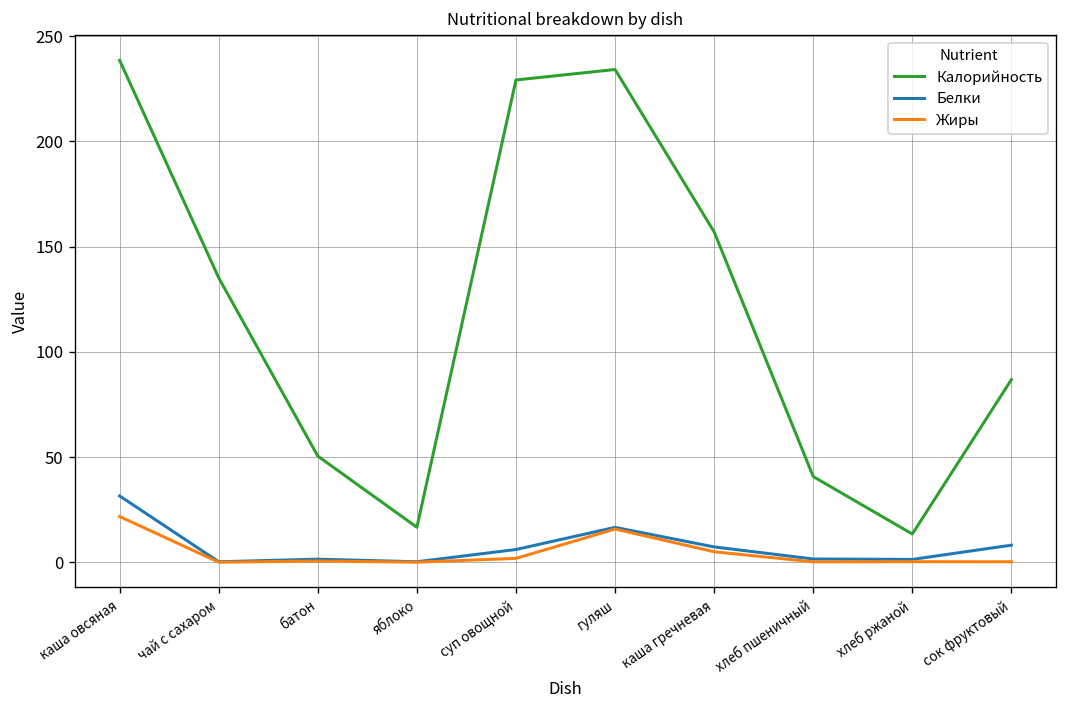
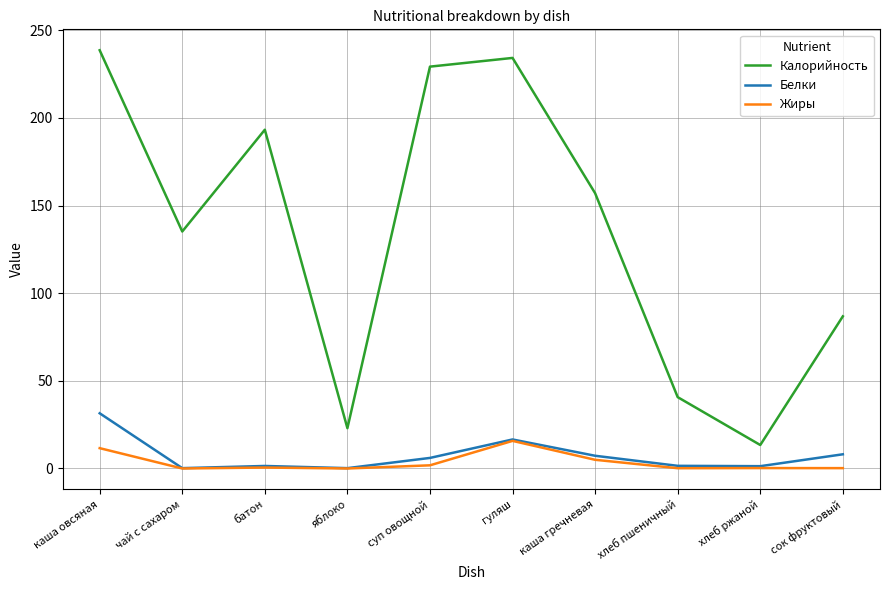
Жиры, каша овсяная: 22 -> 12
Калорийность, батон: 50 -> 193
Калорийность, яблоко: 17 -> 23
